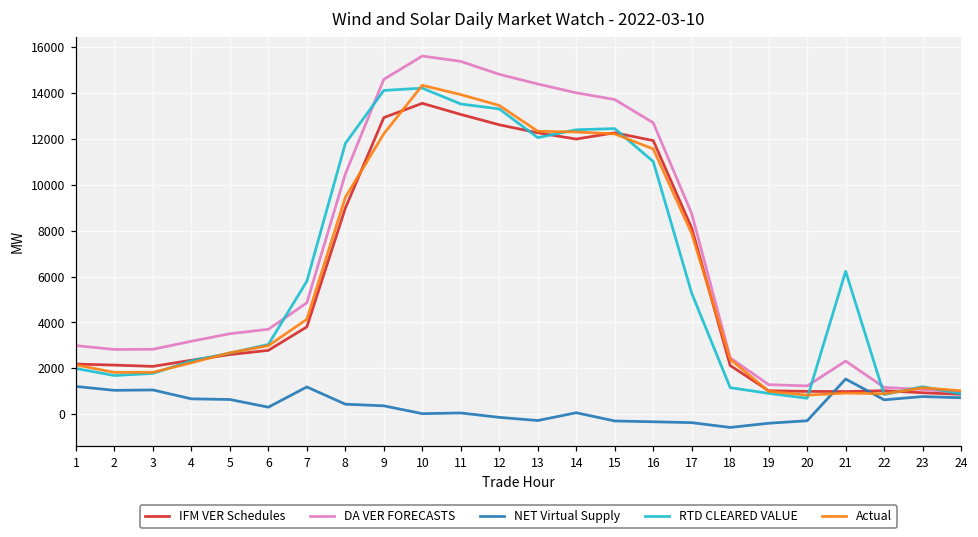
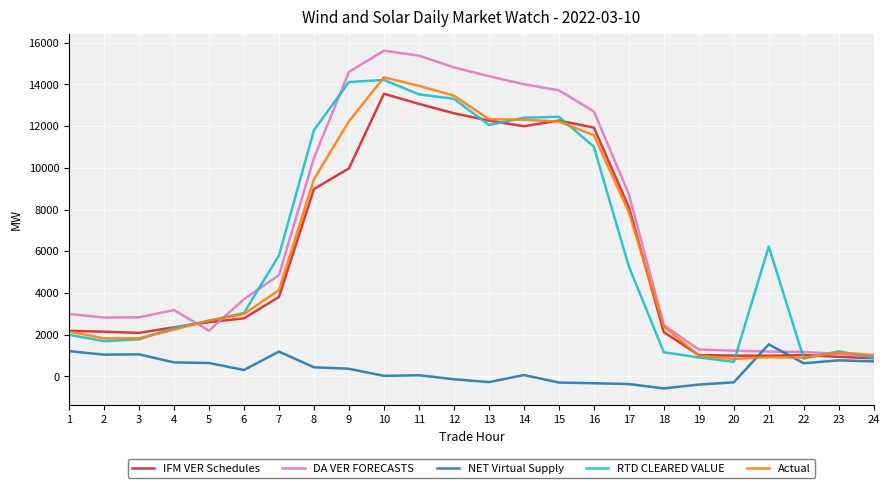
DA VER FORECASTS, 5: 3500 -> 2200
IFM VER Schedules, 9: 12900 -> 10000
DA VER FORECASTS, 21: 2300 -> 1200
